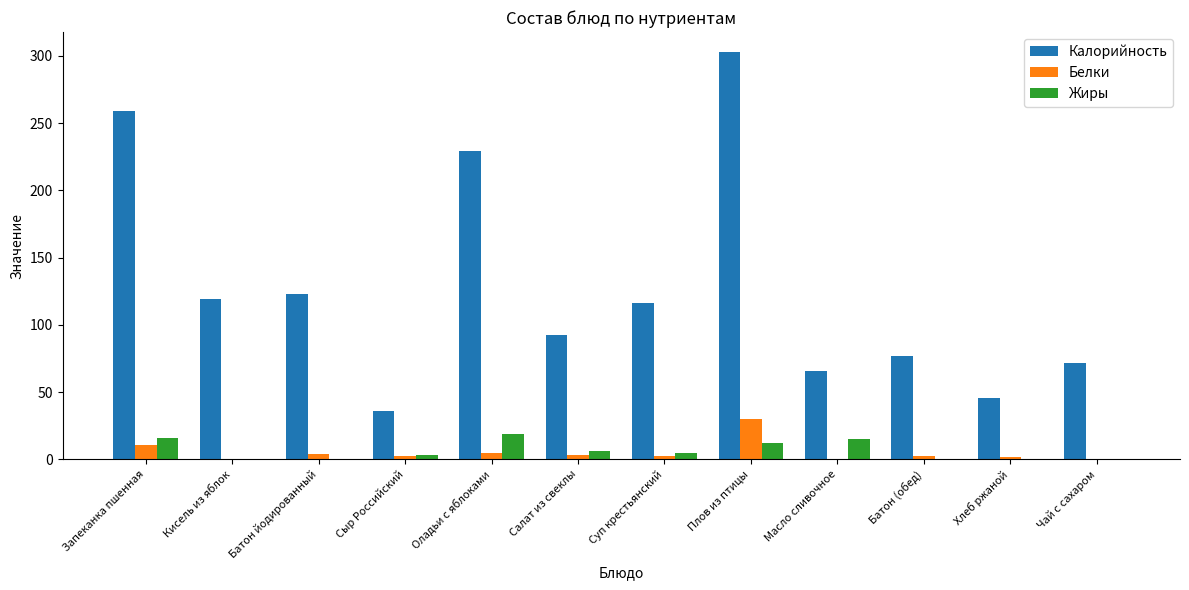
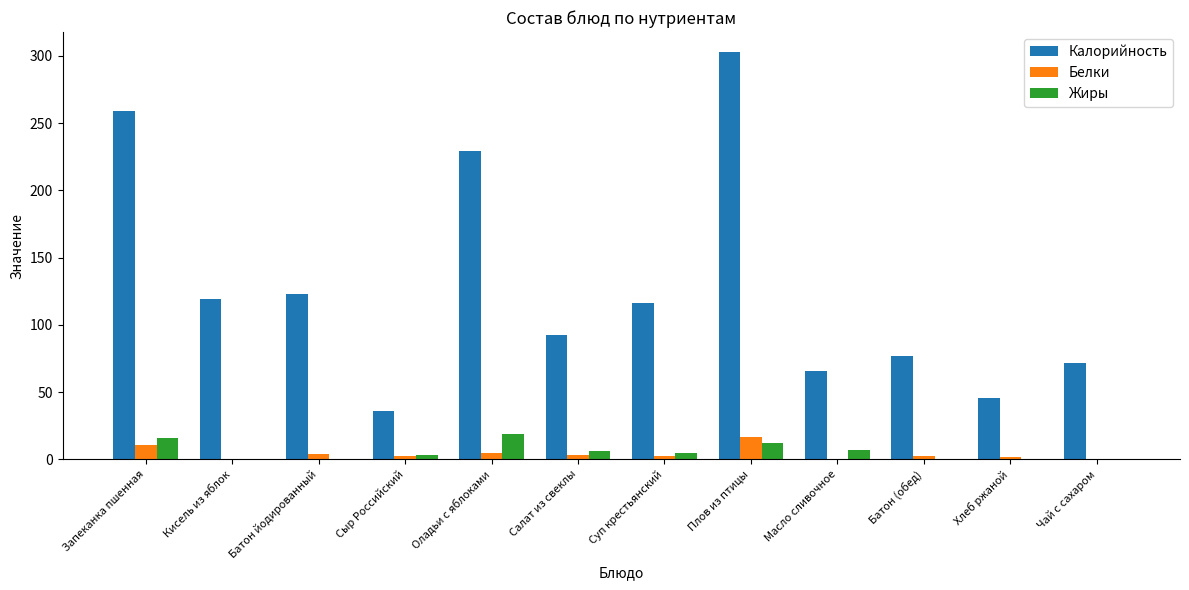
Белки, Плов из птицы: 30 -> 17
Жиры, Масло сливочное: 15 -> 7
